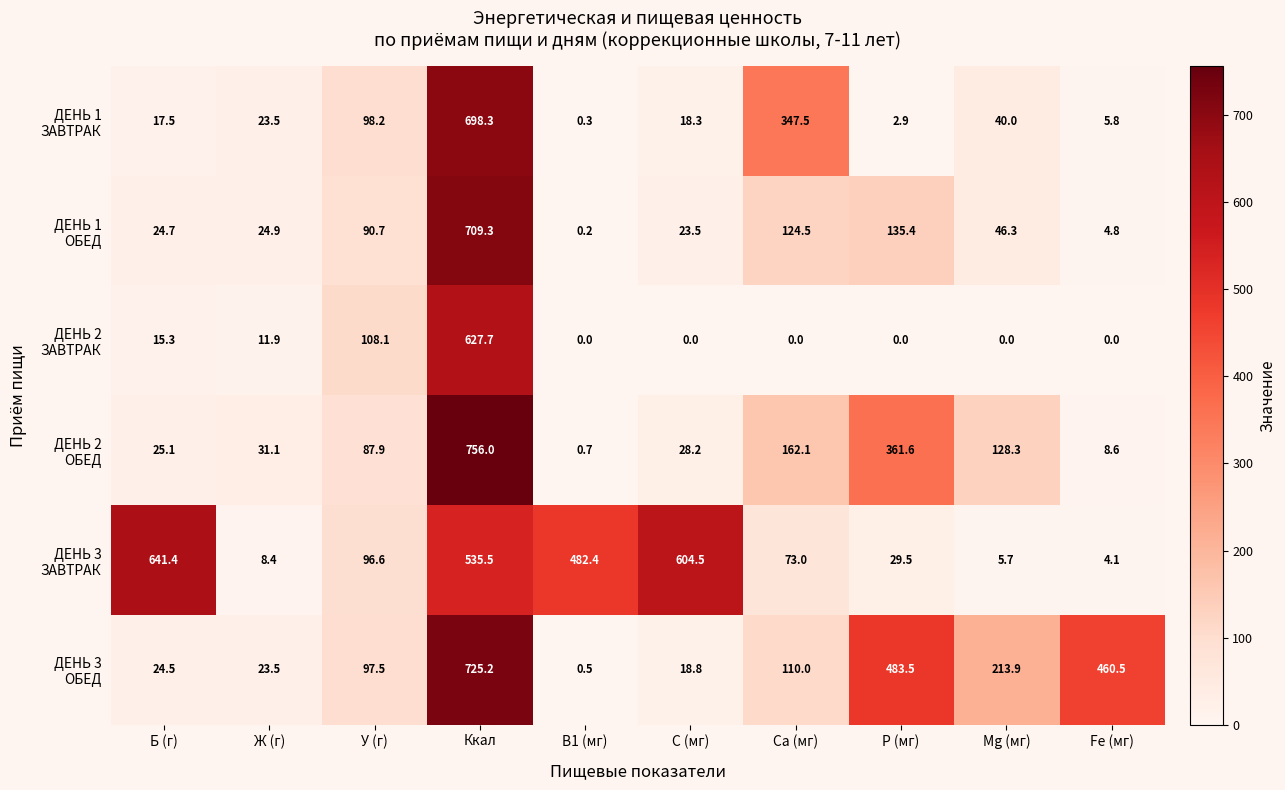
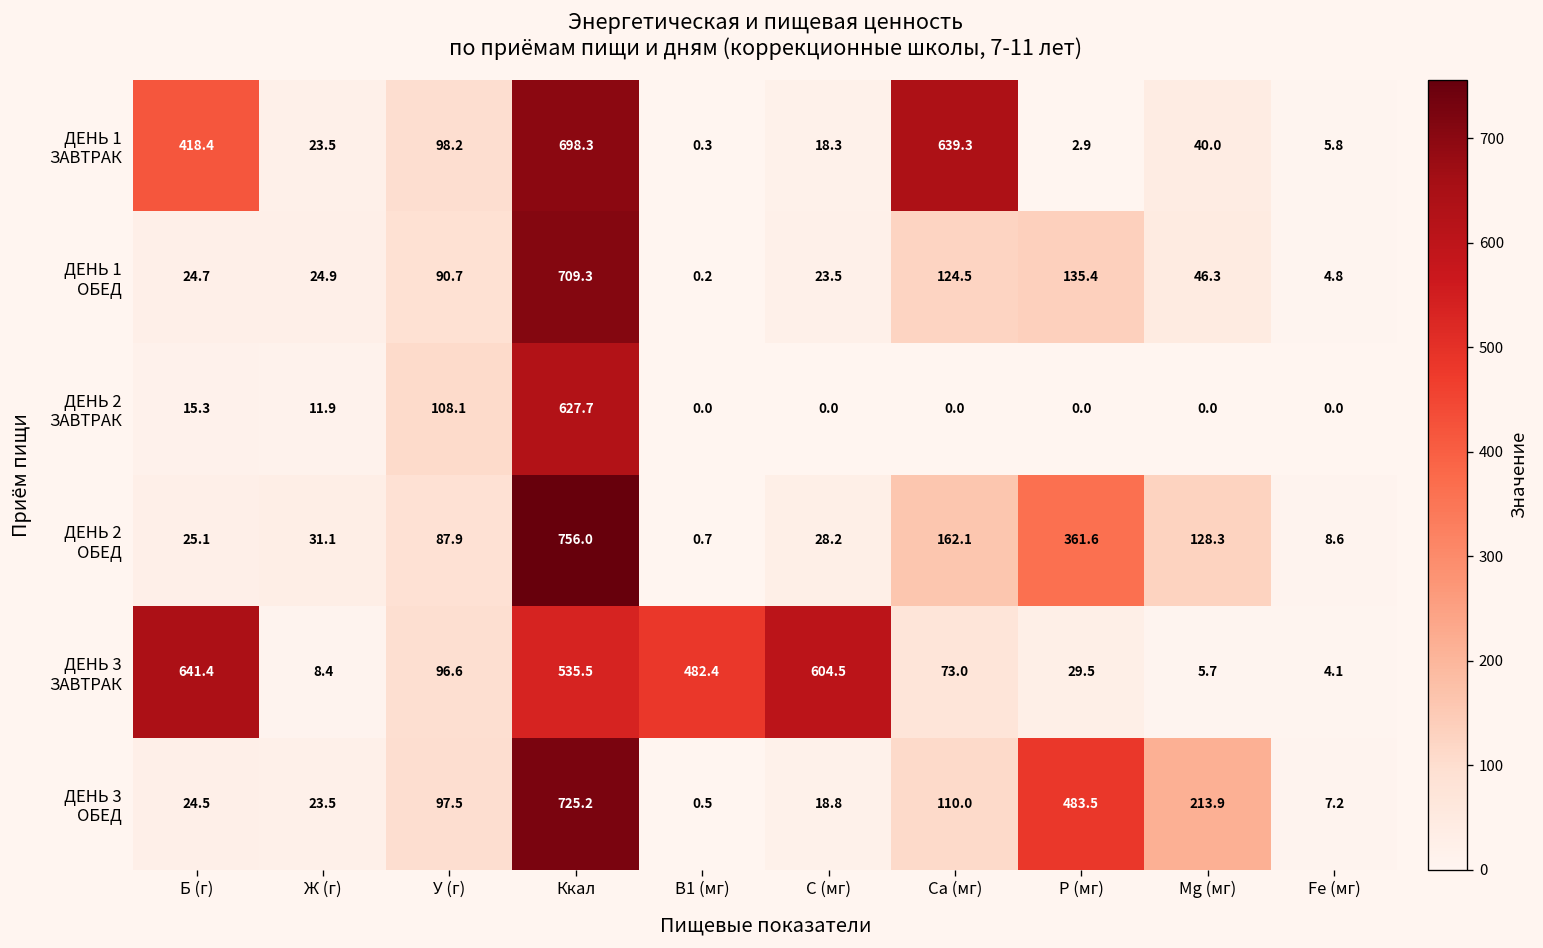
ДЕНЬ 1 ЗАВТРАК, Б (г): 17.5 -> 418.4
ДЕНЬ 1 ЗАВТРАК, Са (мг): 347.5 -> 639.3
ДЕНЬ 3 ОБЕД, Fe (мг): 460.5 -> 7.2
